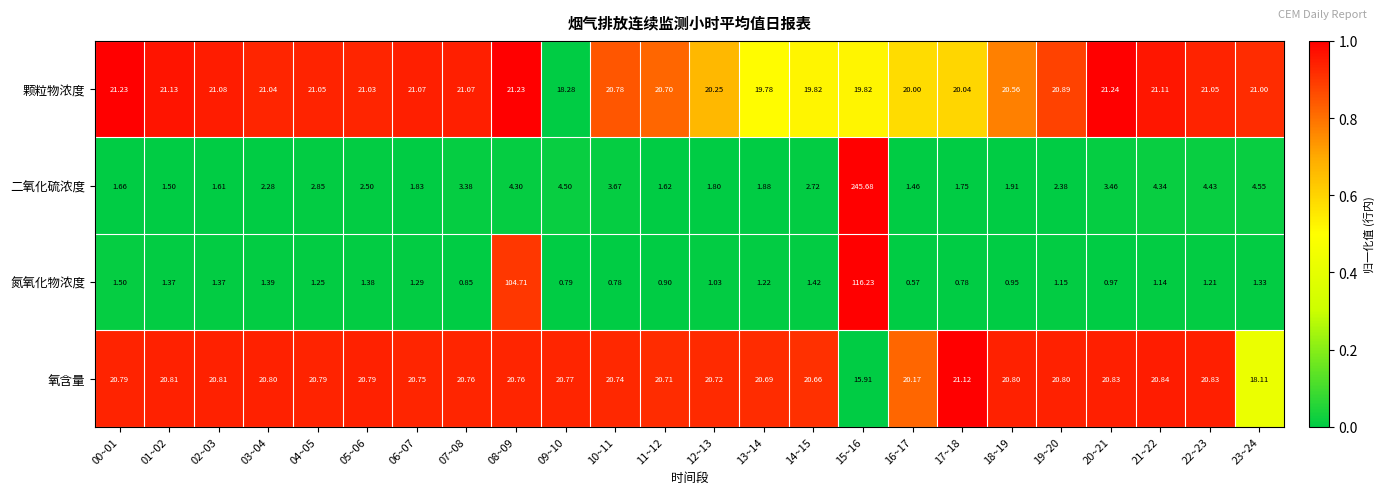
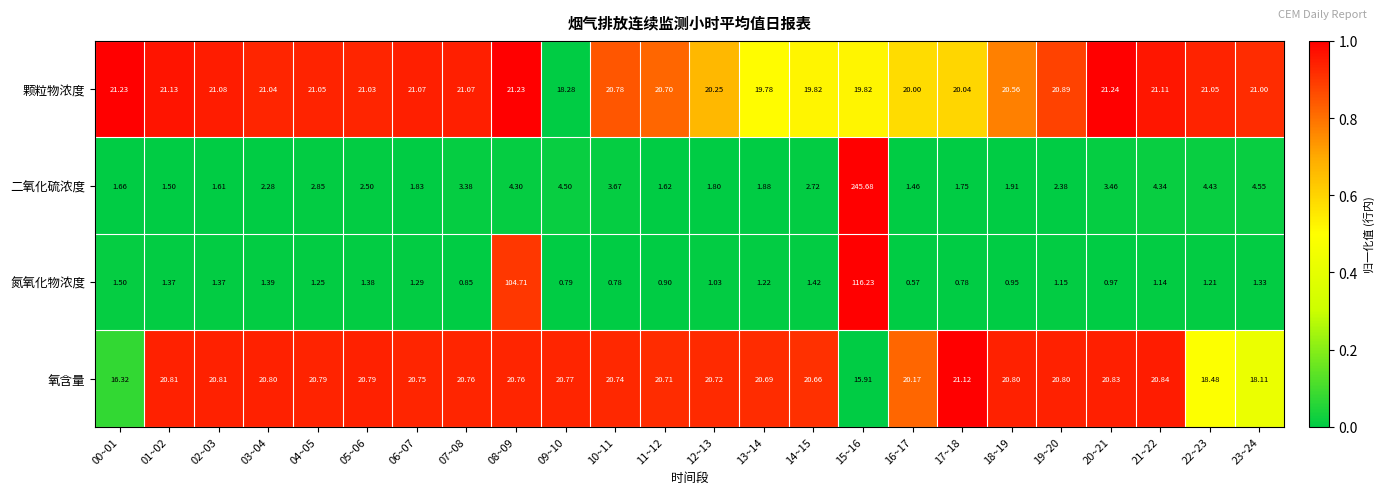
氧含量, 00~01: 20.79 -> 16.32
氧含量, 22~23: 20.83 -> 18.48
